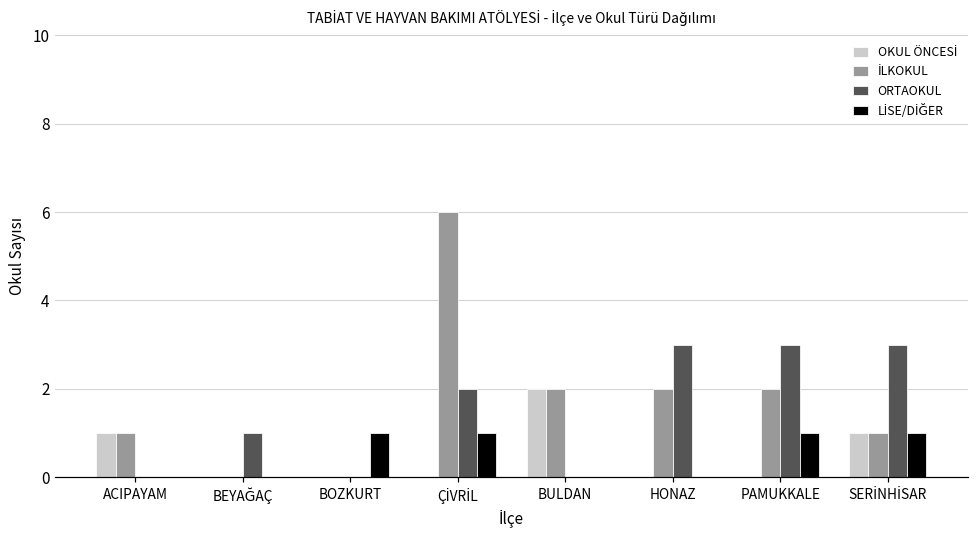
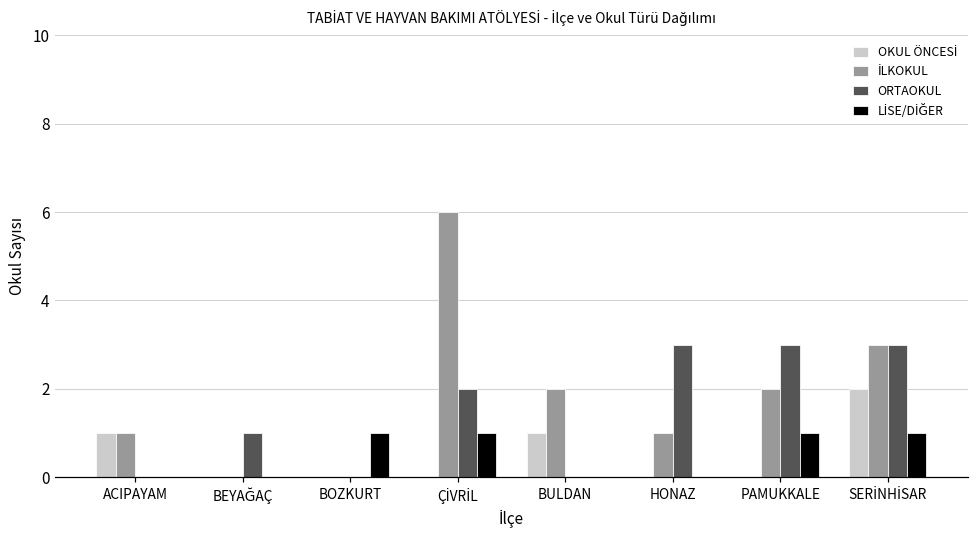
OKUL ÖNCESİ, BULDAN: 2 -> 1
İLKOKUL, HONAZ: 2 -> 1
OKUL ÖNCESİ, SERİNHİSAR: 1 -> 2
İLKOKUL, SERİNHİSAR: 1 -> 3
